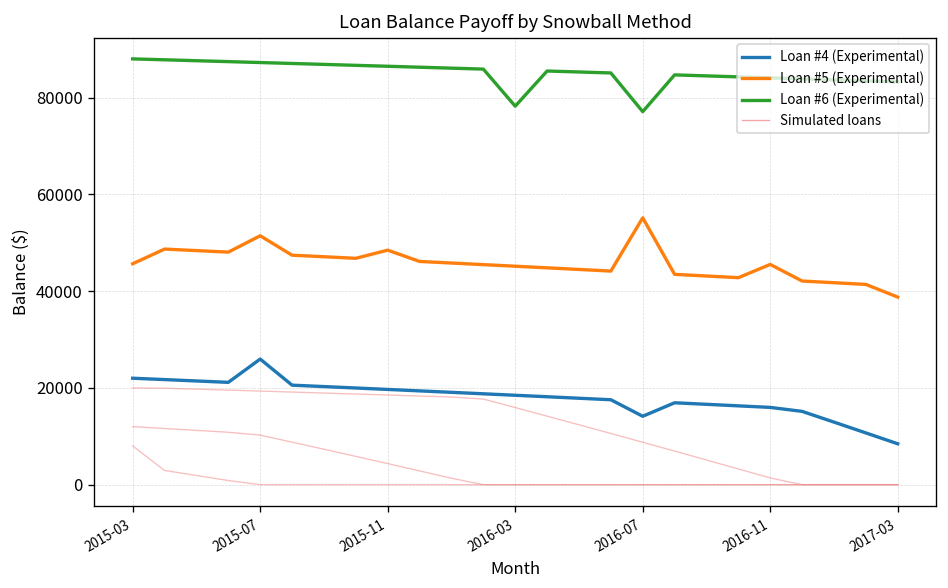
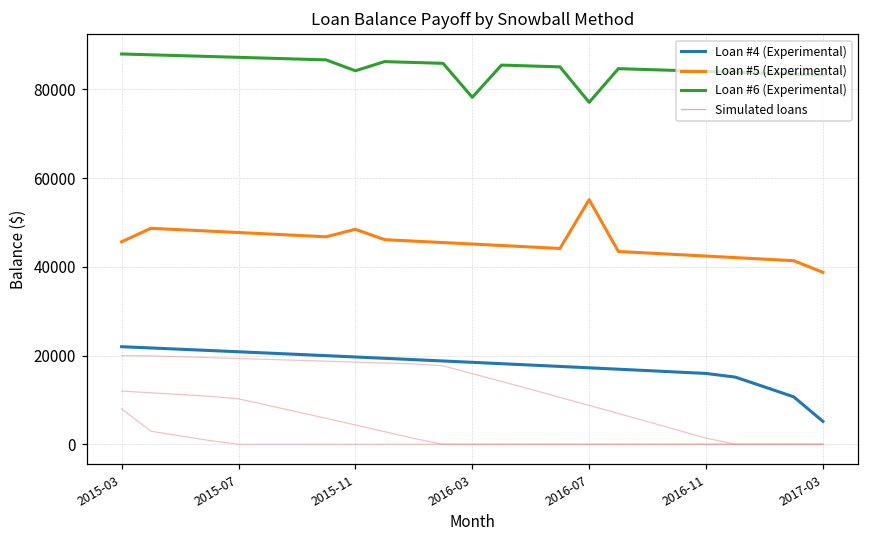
Loan #4 (Experimental), 2015-07: 26000 -> 21000
Loan #5 (Experimental), 2015-07: 51000 -> 48000
Loan #6 (Experimental), 2015-11: 86000 -> 84000
Loan #4 (Experimental), 2016-07: 14000 -> 17000
Loan #5 (Experimental), 2016-11: 46000 -> 42000
Loan #4 (Experimental), 2017-03: 8000 -> 5000
